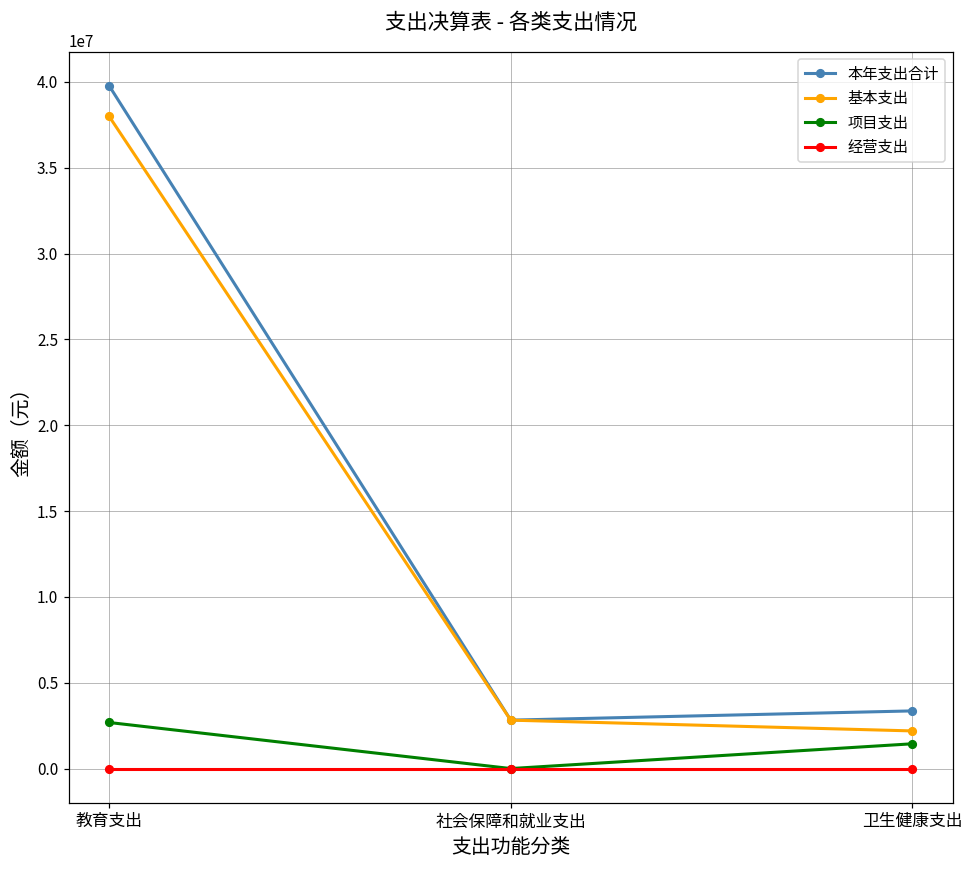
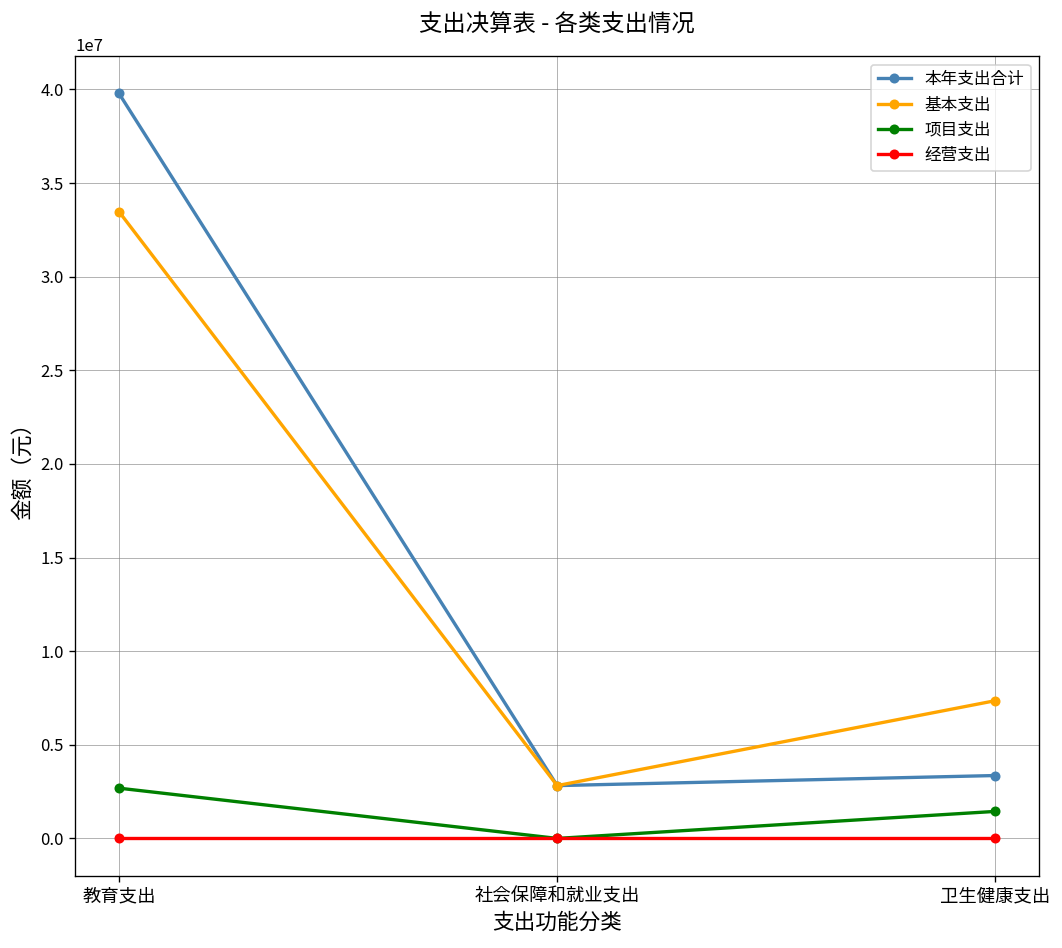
基本支出, 教育支出: 38000000 -> 33500000
基本支出, 卫生健康支出: 2200000 -> 7400000
